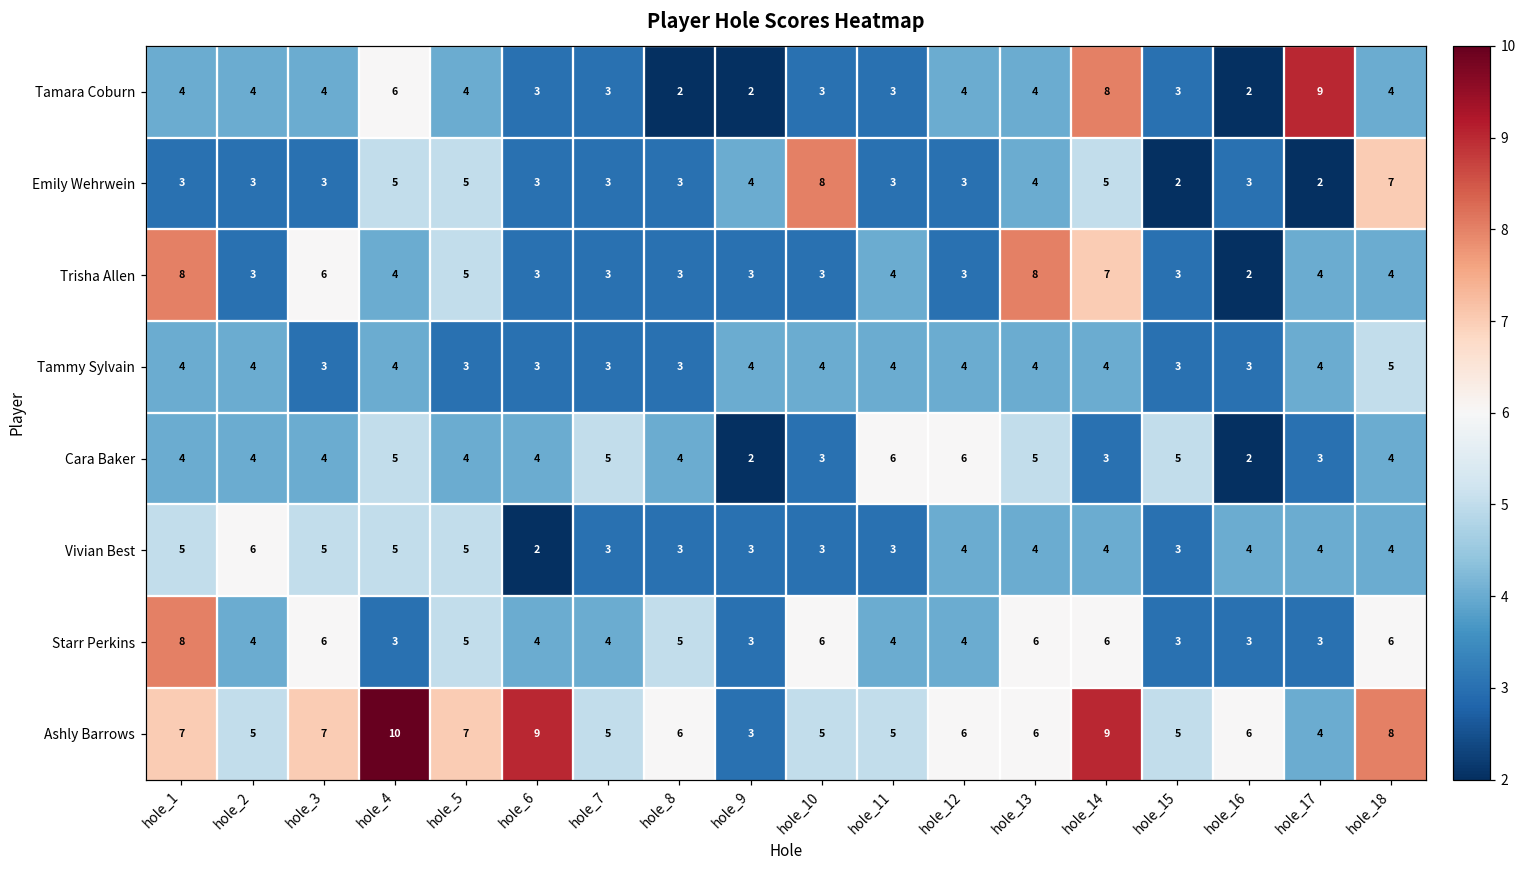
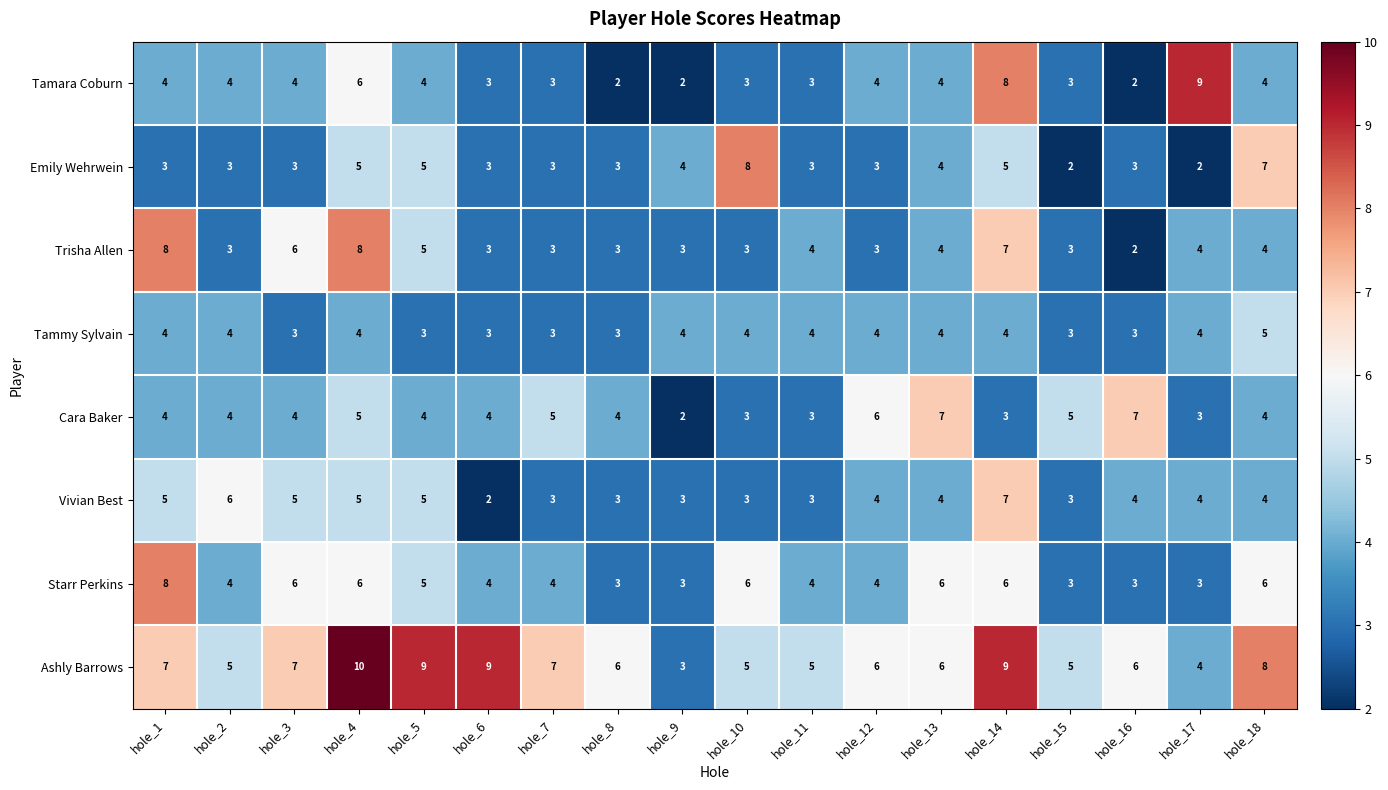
Trisha Allen, hole_4: 4 -> 8
Trisha Allen, hole_13: 8 -> 4
Cara Baker, hole_11: 6 -> 3
Cara Baker, hole_13: 5 -> 7
Cara Baker, hole_16: 2 -> 7
Vivian Best, hole_14: 4 -> 7
Starr Perkins, hole_4: 3 -> 6
Starr Perkins, hole_8: 5 -> 3
Ashly Barrows, hole_5: 7 -> 9
Ashly Barrows, hole_7: 5 -> 7
